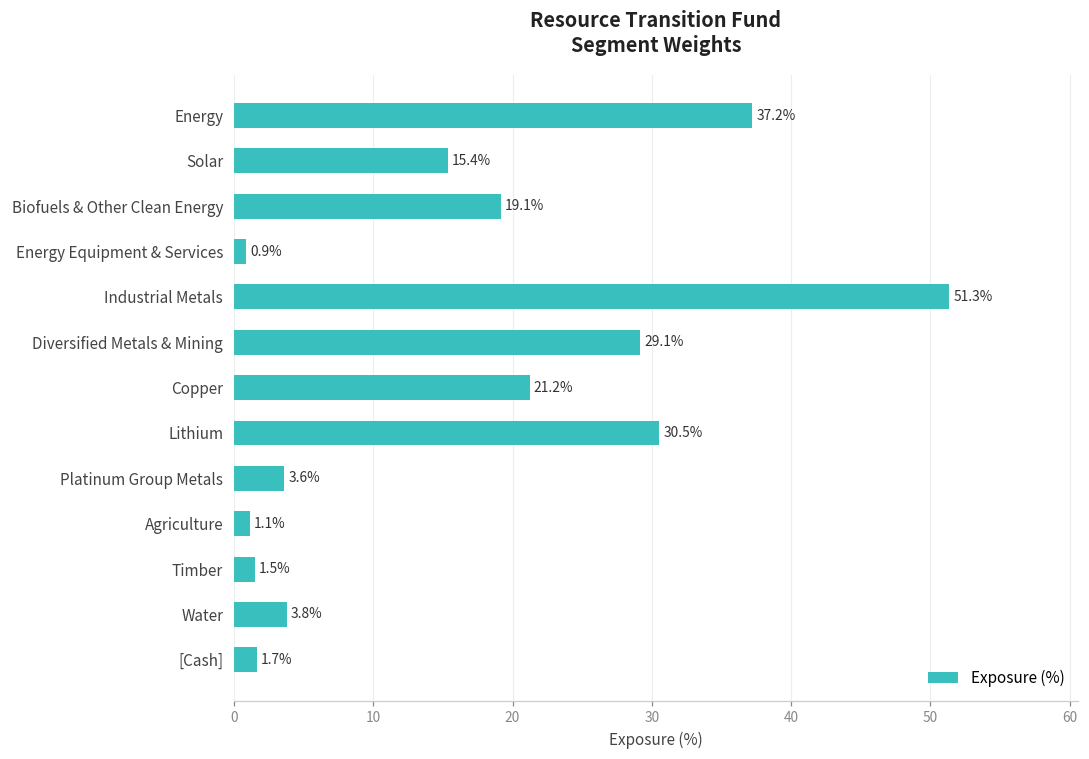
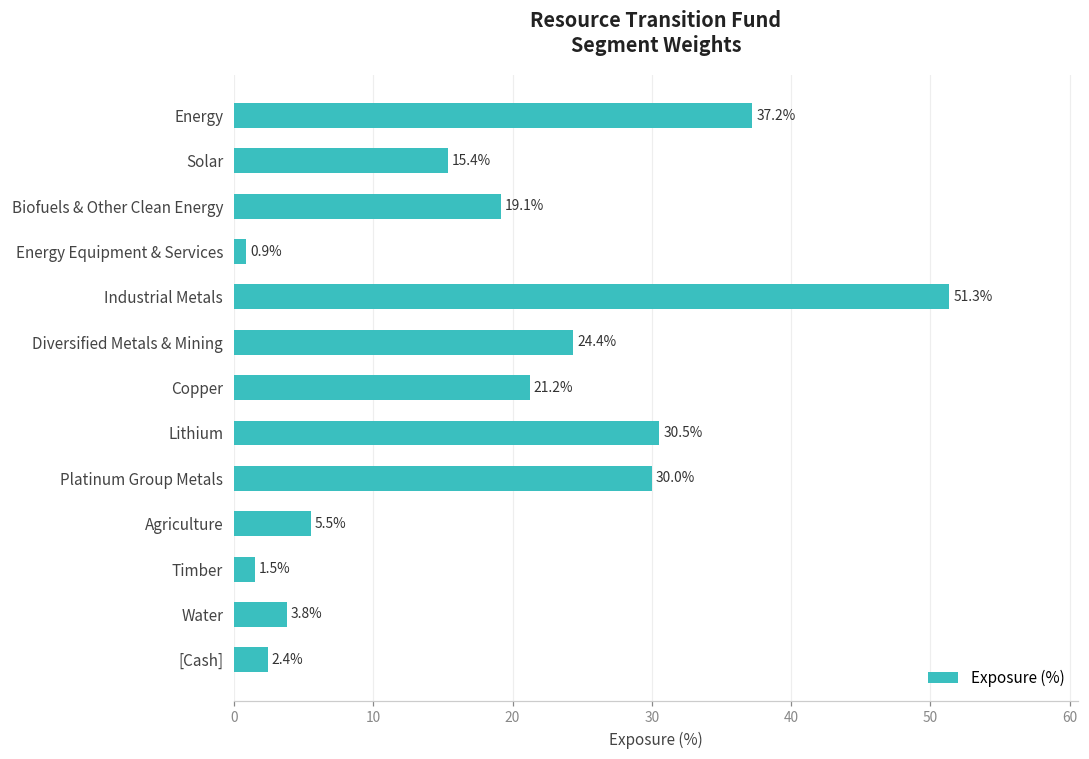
Diversified Metals & Mining: 29.1% -> 24.4%
Platinum Group Metals: 3.6% -> 30.0%
Agriculture: 1.1% -> 5.5%
[Cash]: 1.7% -> 2.4%
